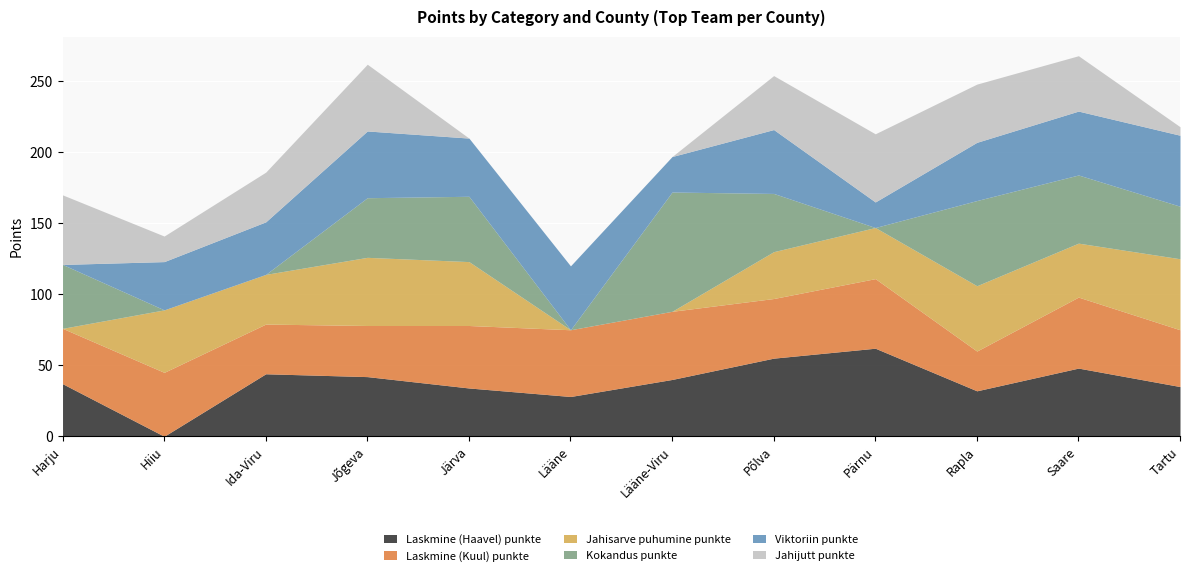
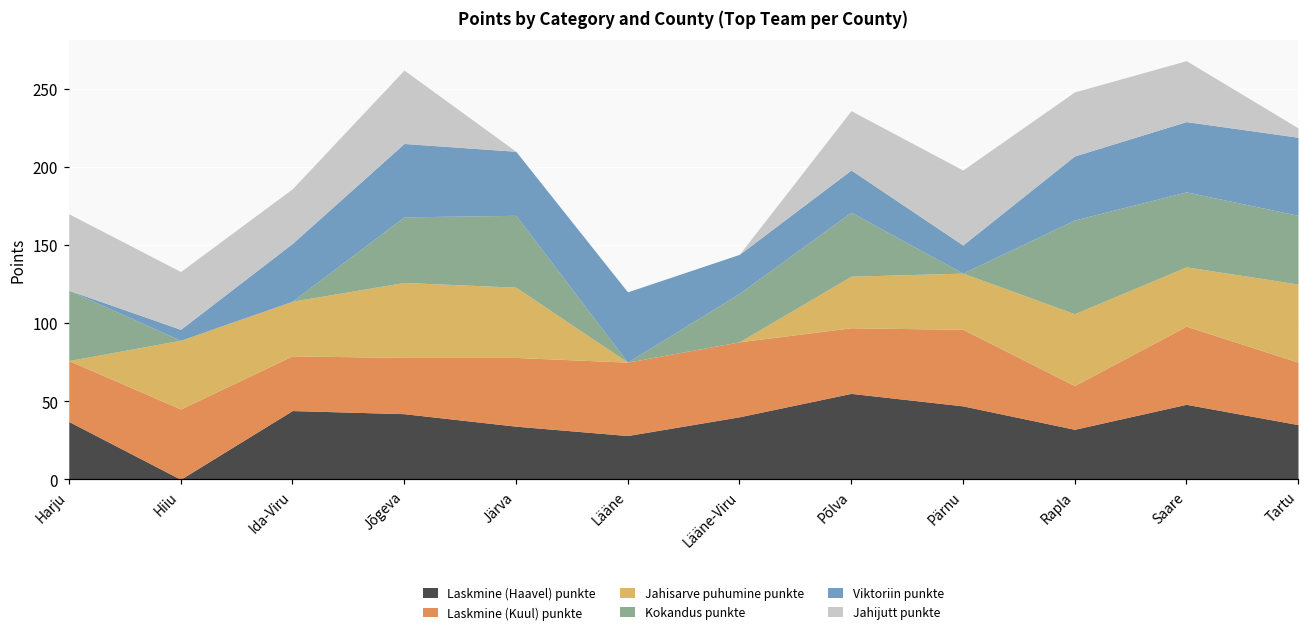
Viktoriin punkte, Hiiu: 34 -> 7
Jahijutt punkte, Hiiu: 18 -> 37
Kokandus punkte, Lääne-Viru: 84 -> 31
Viktoriin punkte, Põlva: 45 -> 27
Laskmine (Haavel) punkte, Pärnu: 62 -> 47
Kokandus punkte, Tartu: 37 -> 44
